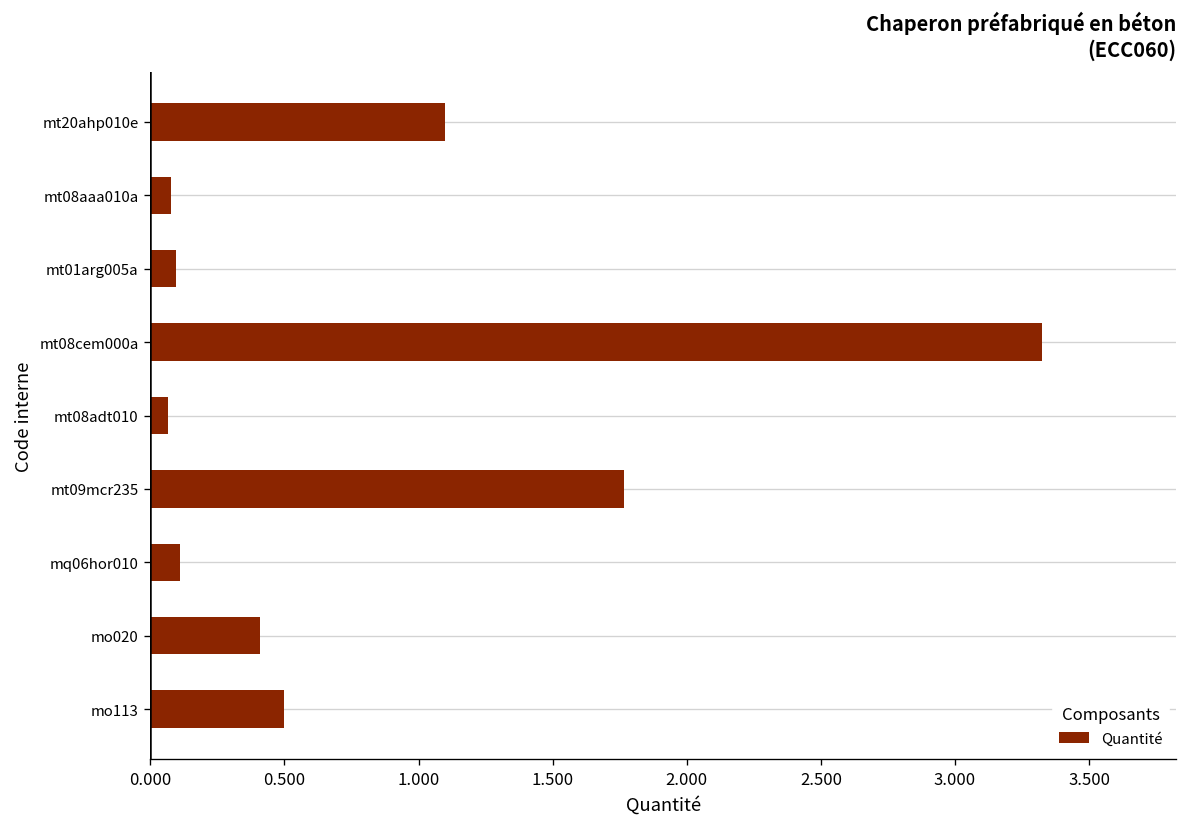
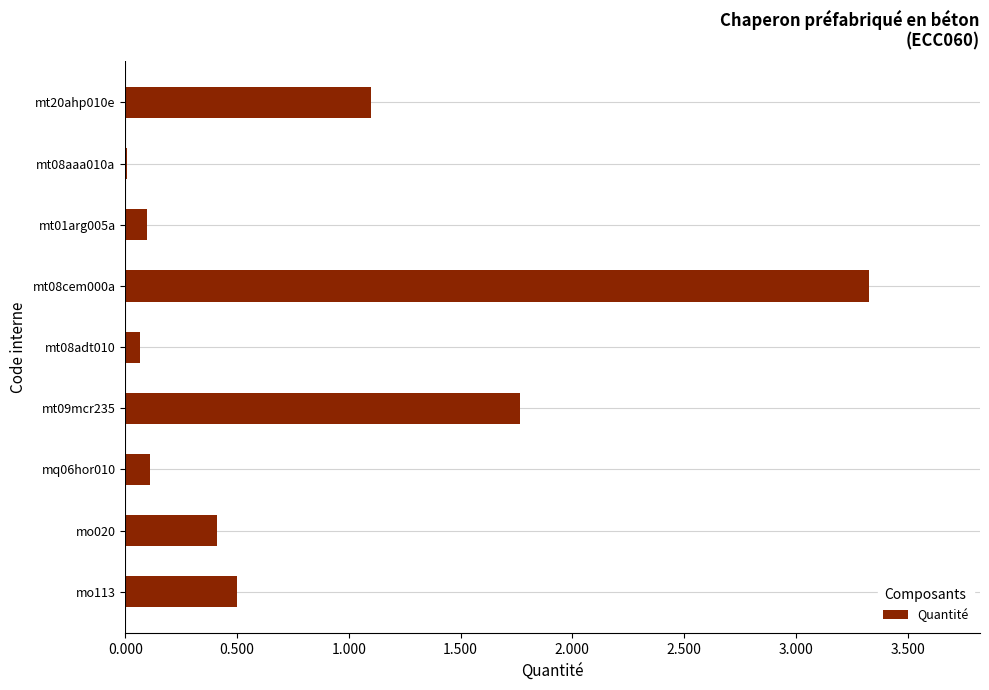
mt08aaa010a: 0.08 -> 0.01
